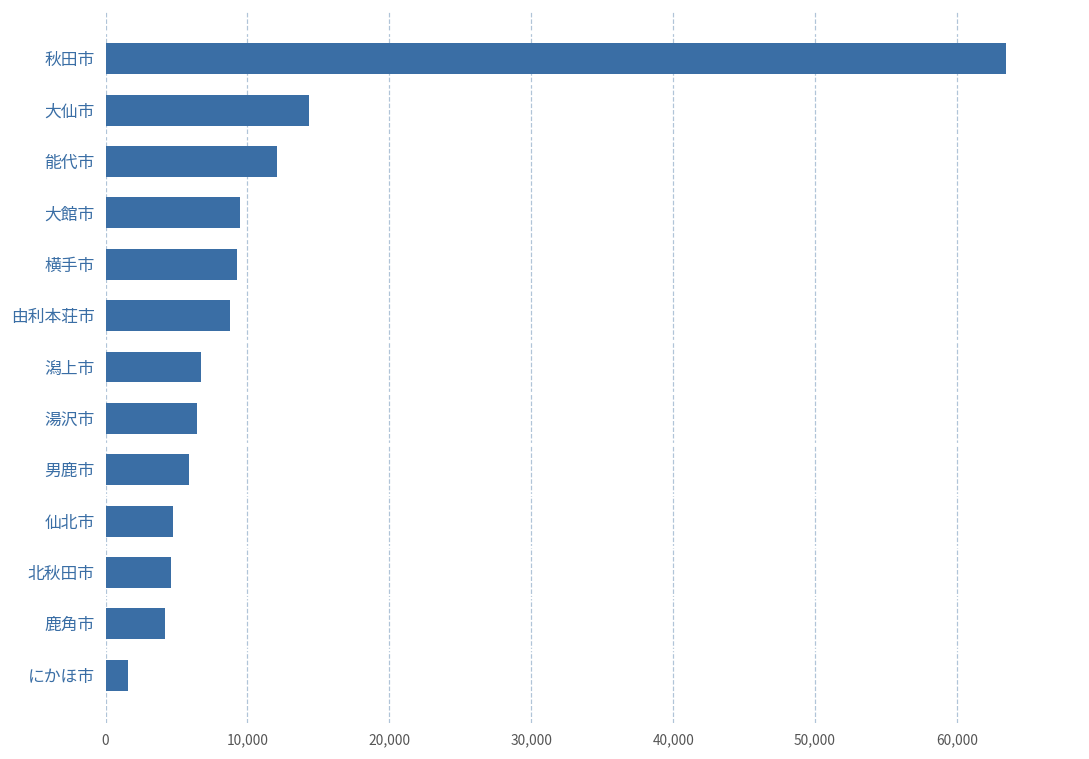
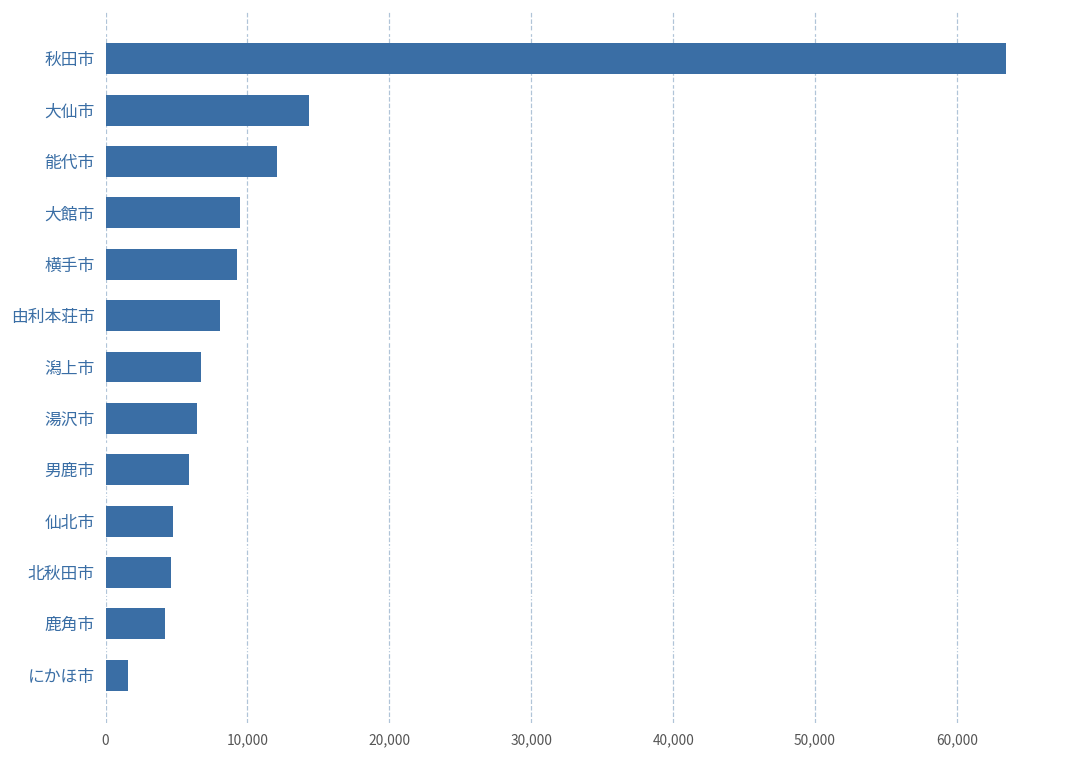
由利本荘市: 8,800 -> 8,100
